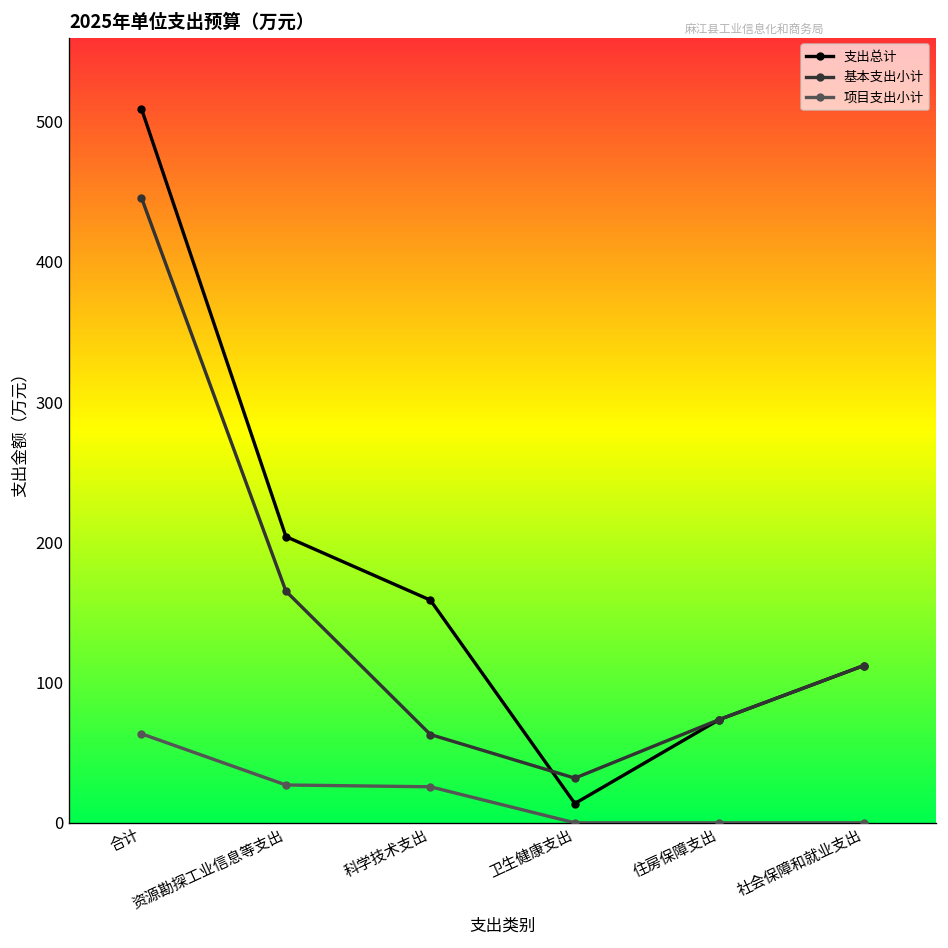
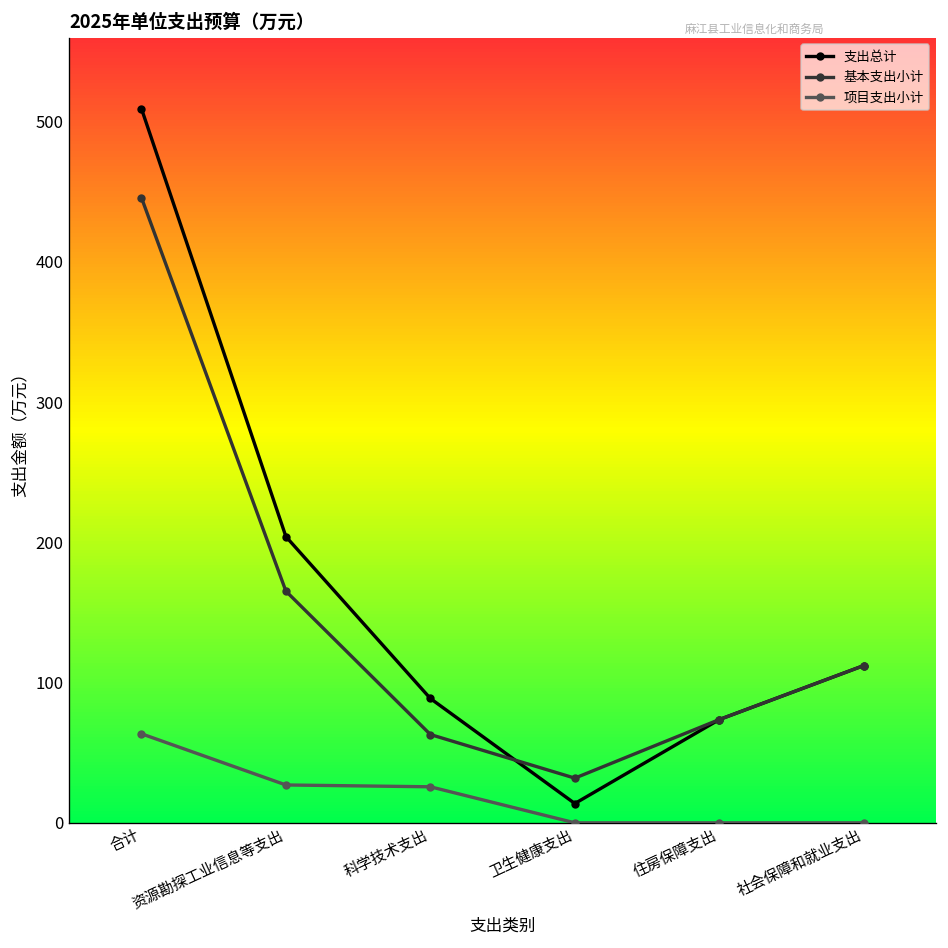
支出总计, 科学技术支出: 159 -> 89
